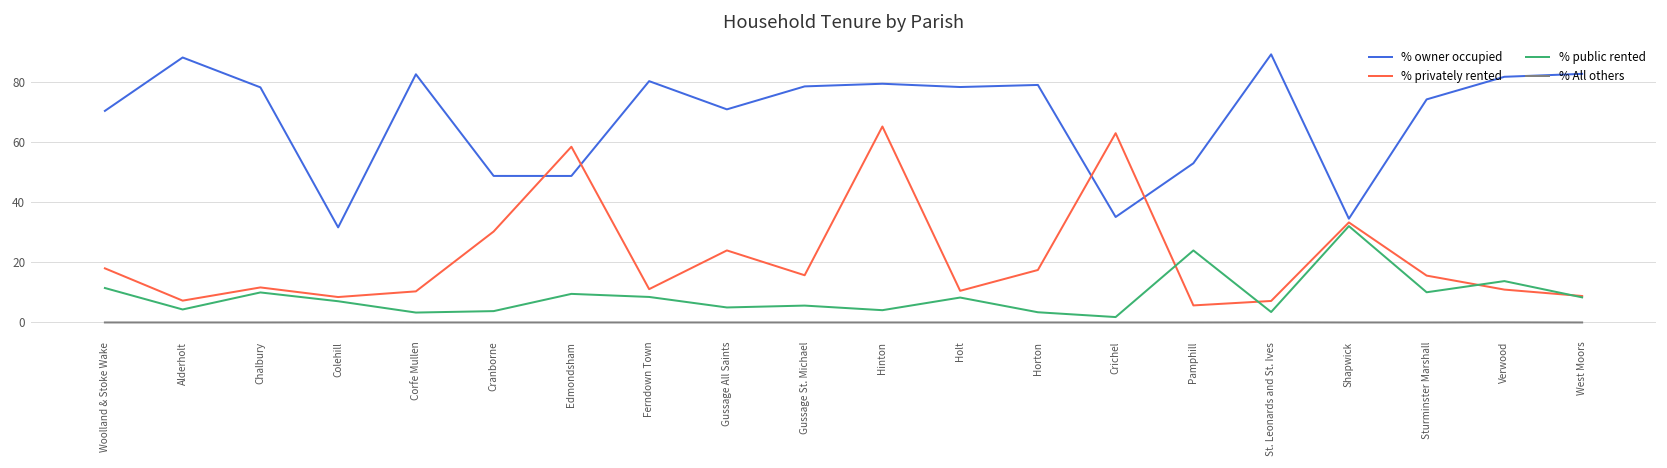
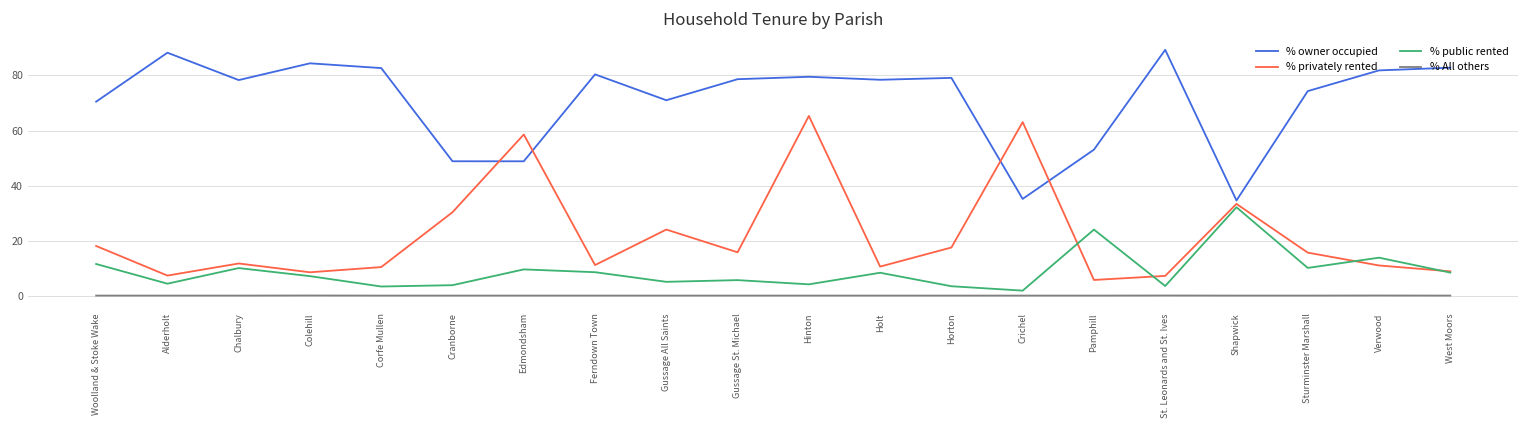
% owner occupied, Colehill: 32 -> 84
